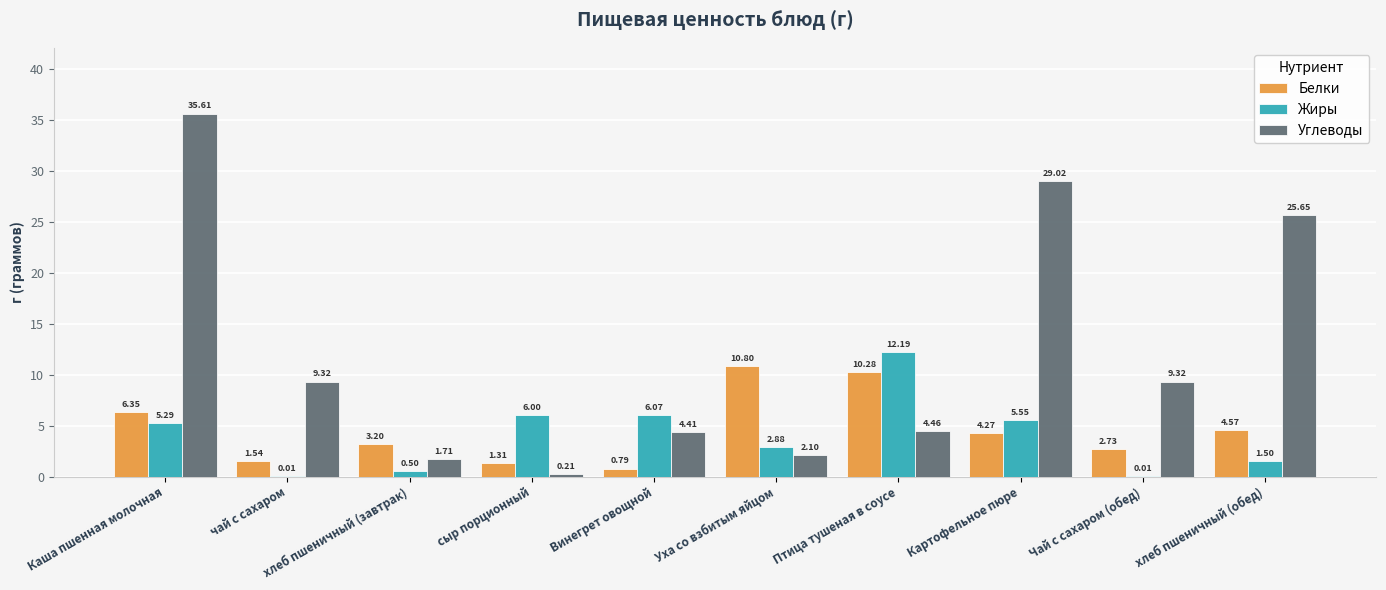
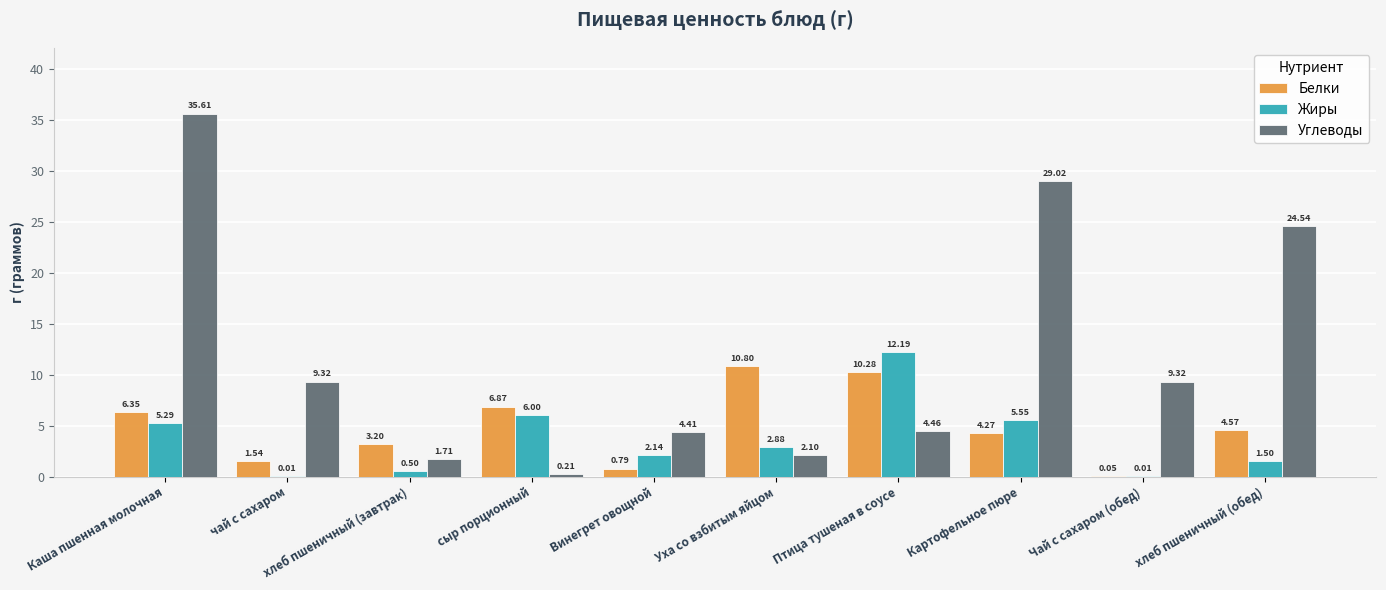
Белки, сыр порционный: 1.31 -> 6.87
Жиры, Винегрет овощной: 6.07 -> 2.14
Белки, Чай с сахаром (обед): 2.73 -> 0.05
Углеводы, хлеб пшеничный (обед): 25.65 -> 24.54
